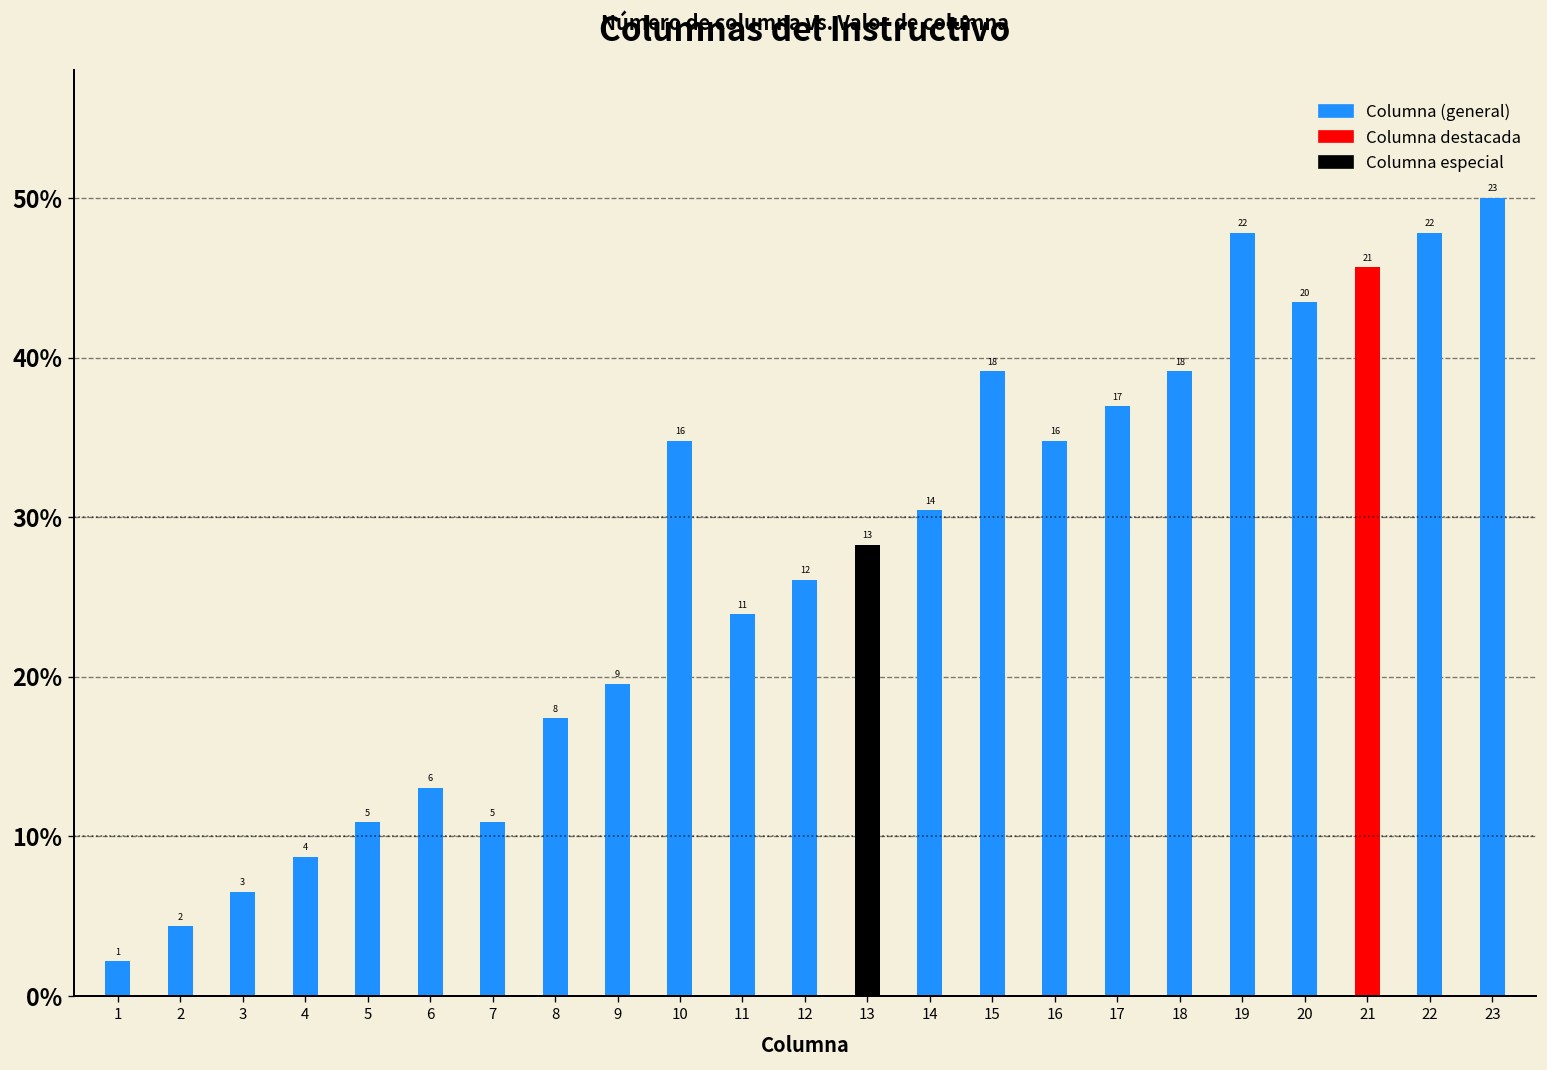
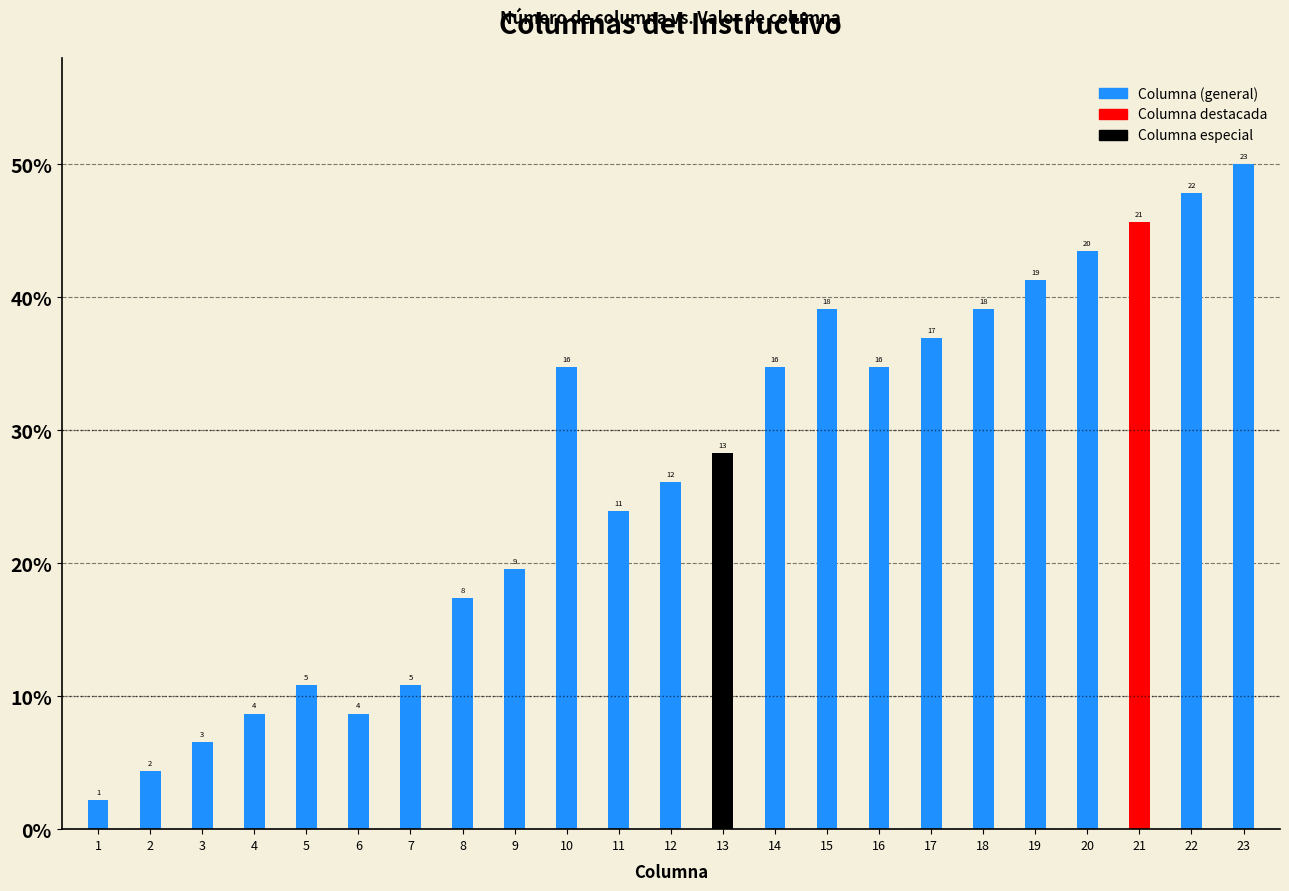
6: 6 -> 4
14: 14 -> 16
19: 22 -> 19
